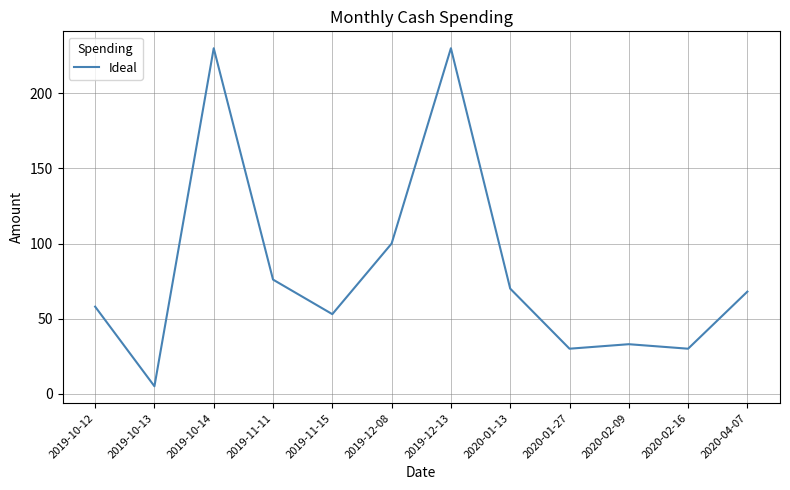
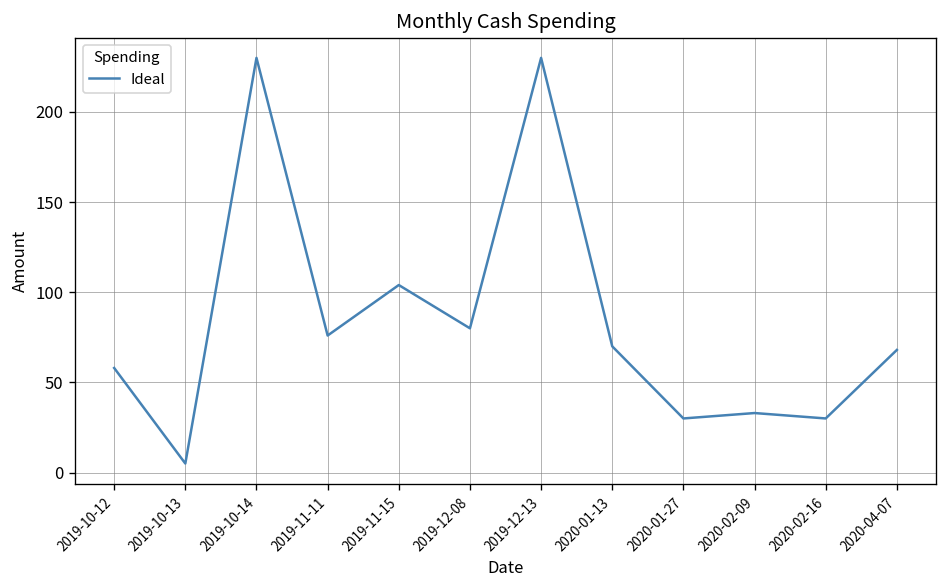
2019-11-15: 53 -> 104
2019-12-08: 100 -> 80
